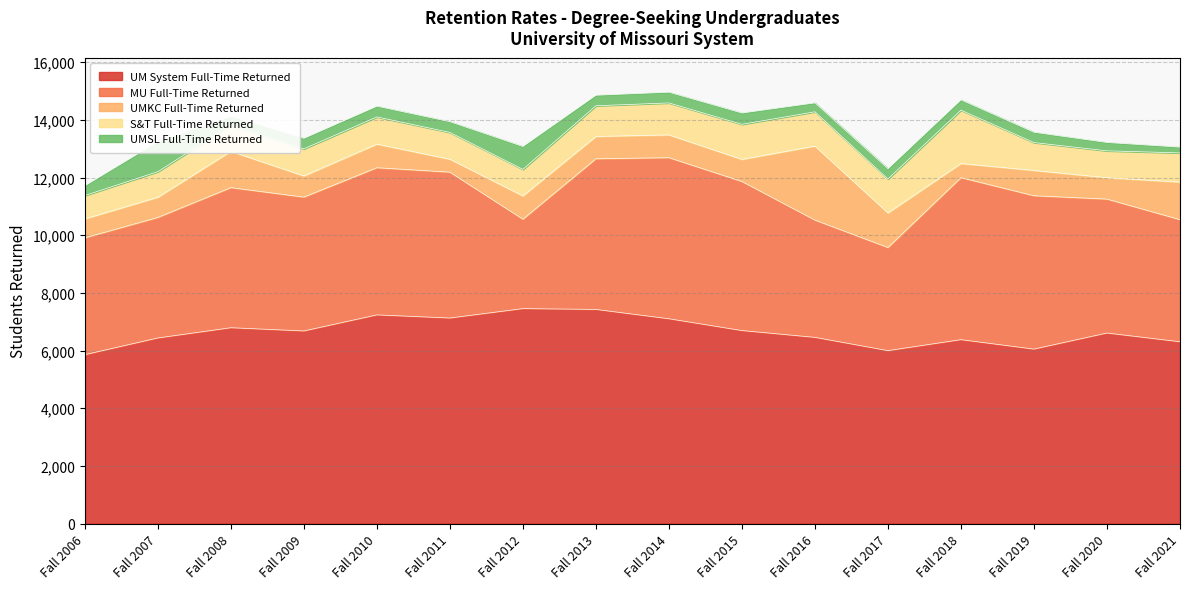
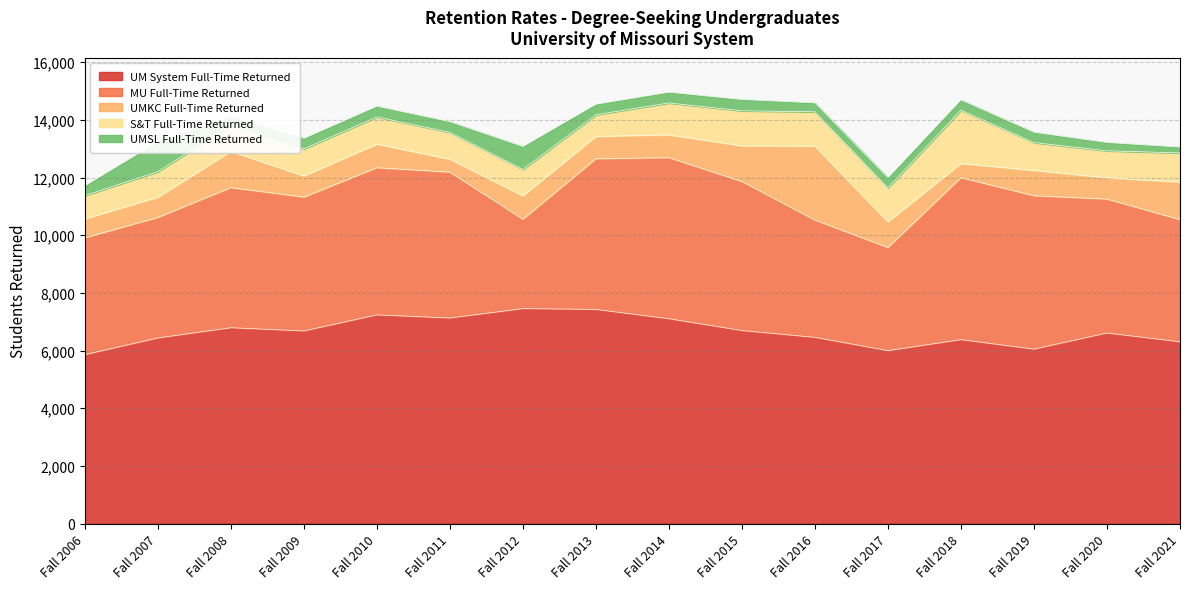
S&T Full-Time Returned, Fall 2013: 1,100 -> 800
UMKC Full-Time Returned, Fall 2015: 800 -> 1,200
UMKC Full-Time Returned, Fall 2017: 1,200 -> 900
